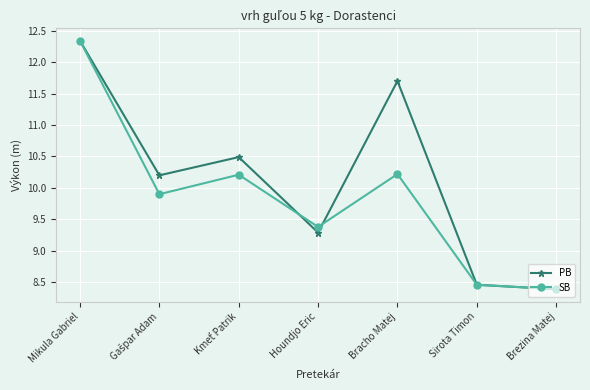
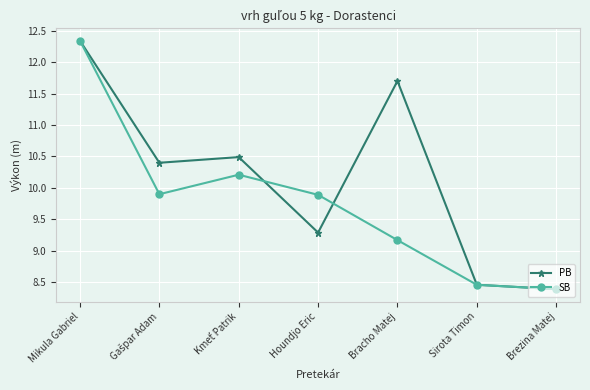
PB, Gašpar Adam: 10.2 -> 10.4
SB, Houndjo Eric: 9.4 -> 9.9
SB, Bracho Matej: 10.2 -> 9.2
